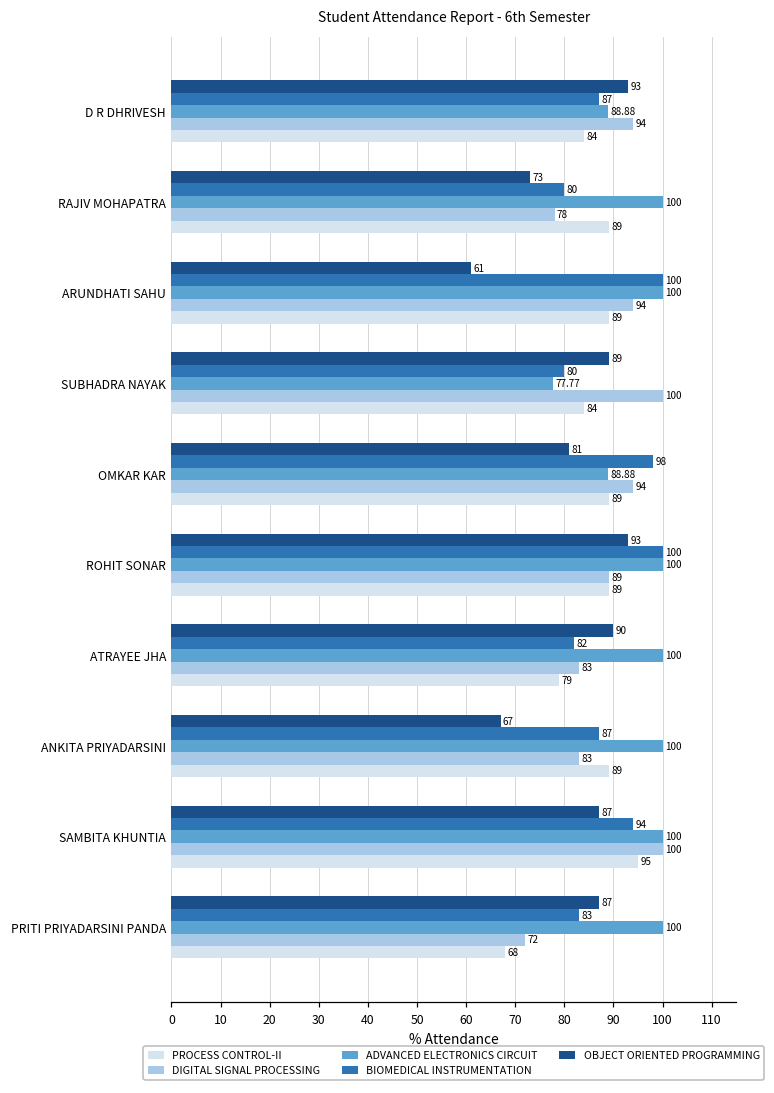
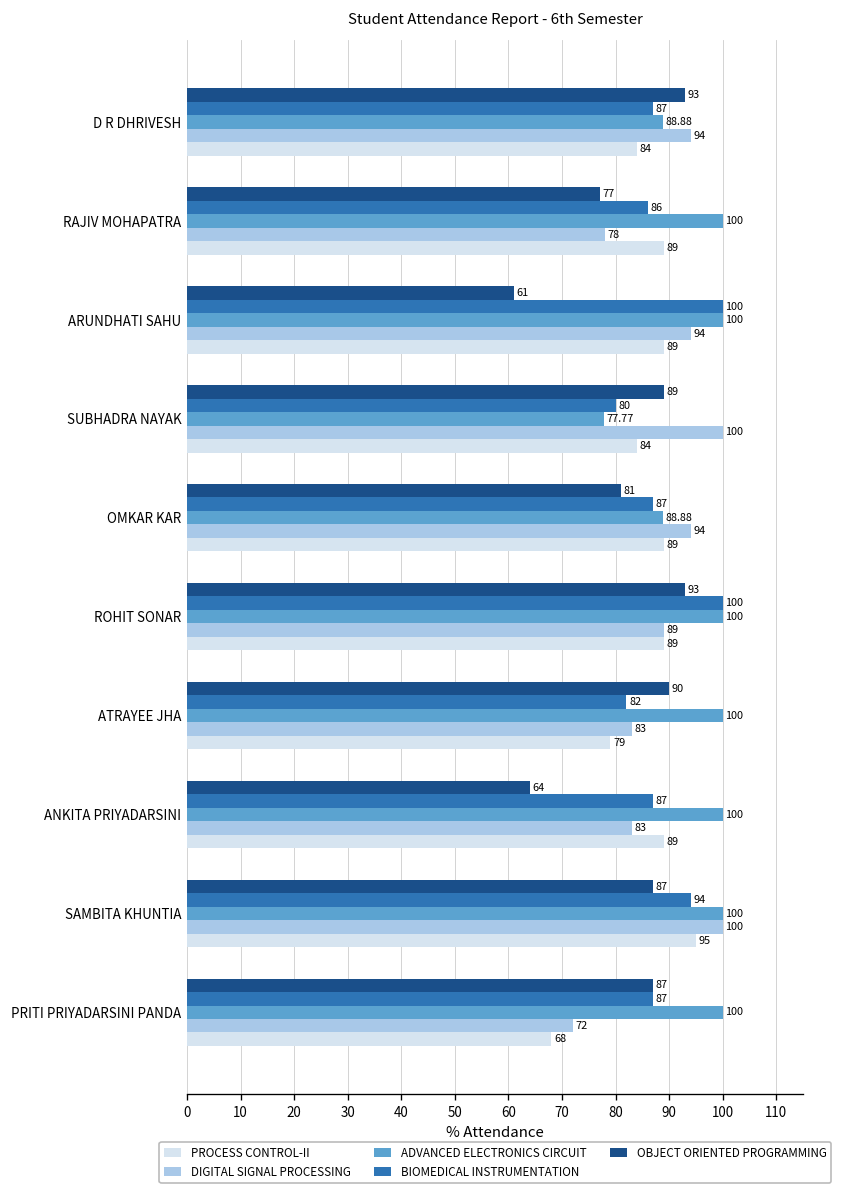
OBJECT ORIENTED PROGRAMMING, RAJIV MOHAPATRA: 73 -> 77
BIOMEDICAL INSTRUMENTATION, RAJIV MOHAPATRA: 80 -> 86
BIOMEDICAL INSTRUMENTATION, OMKAR KAR: 98 -> 87
OBJECT ORIENTED PROGRAMMING, ANKITA PRIYADARSINI: 67 -> 64
BIOMEDICAL INSTRUMENTATION, PRITI PRIYADARSINI PANDA: 83 -> 87
